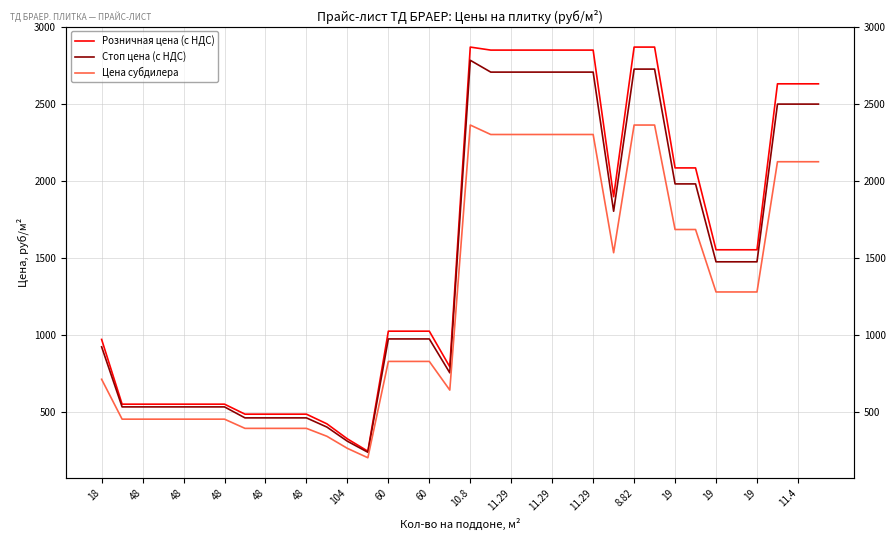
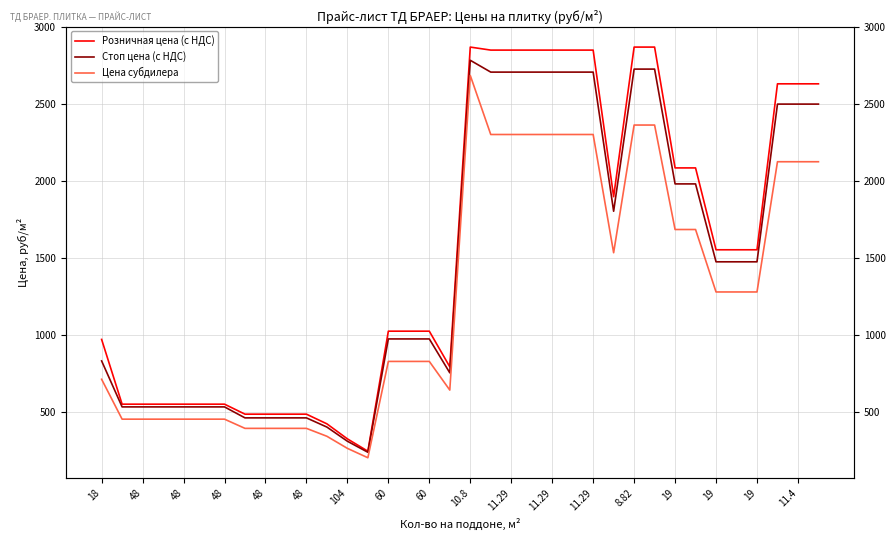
Стоп цена (с НДС), 18: 920 -> 830
Цена субдилера, 10.8: 2360 -> 2690
